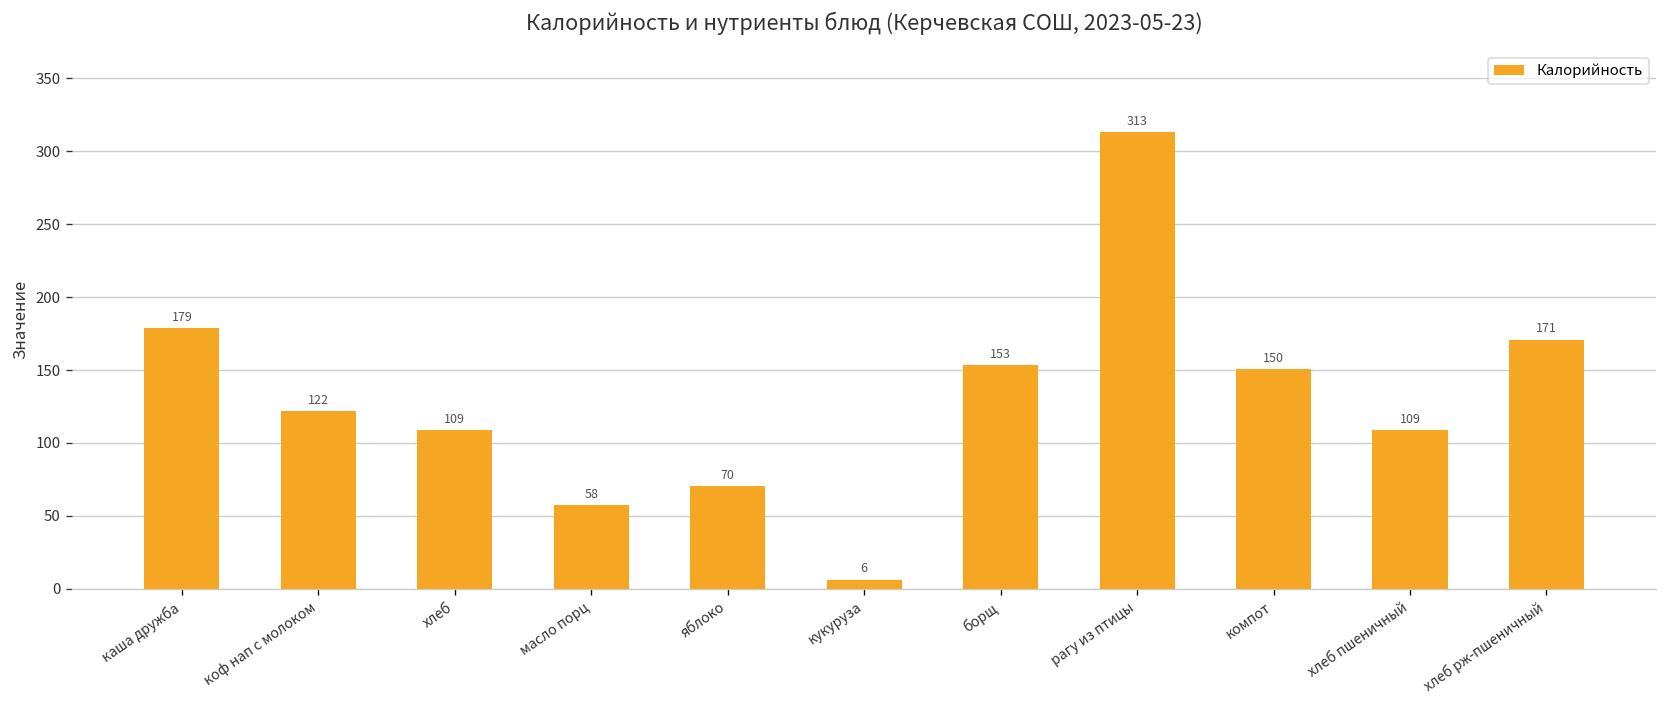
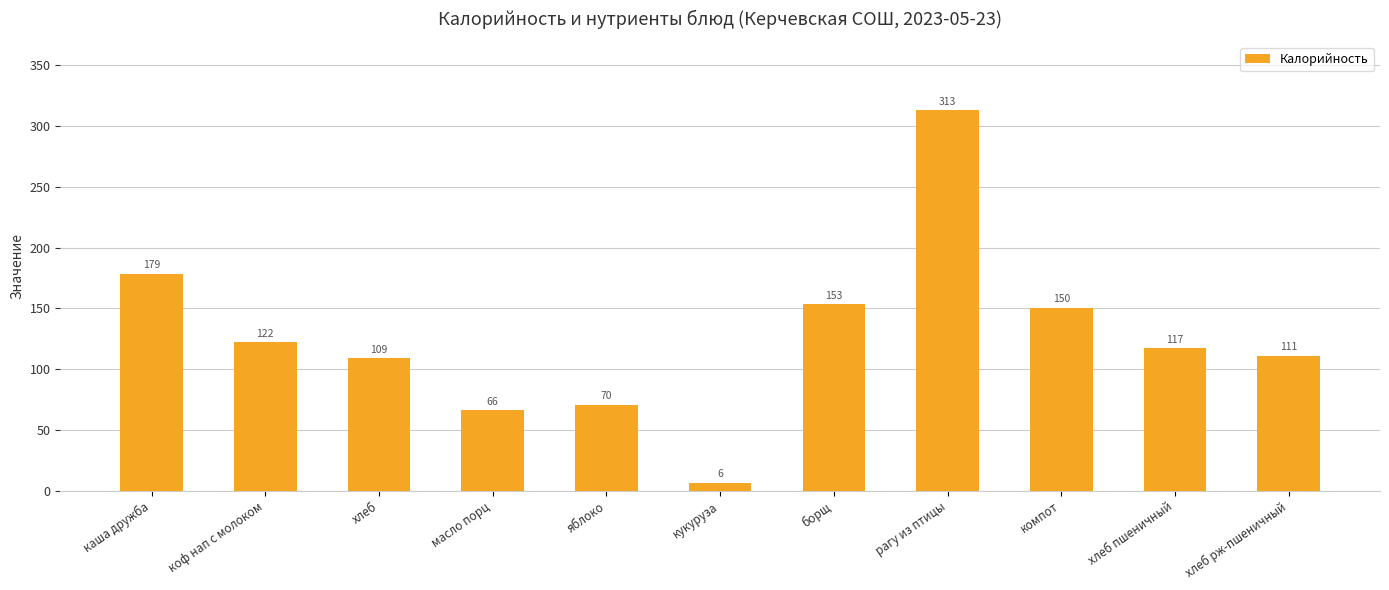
масло порц: 58 -> 66
хлеб пшеничный: 109 -> 117
хлеб рж-пшеничный: 171 -> 111
